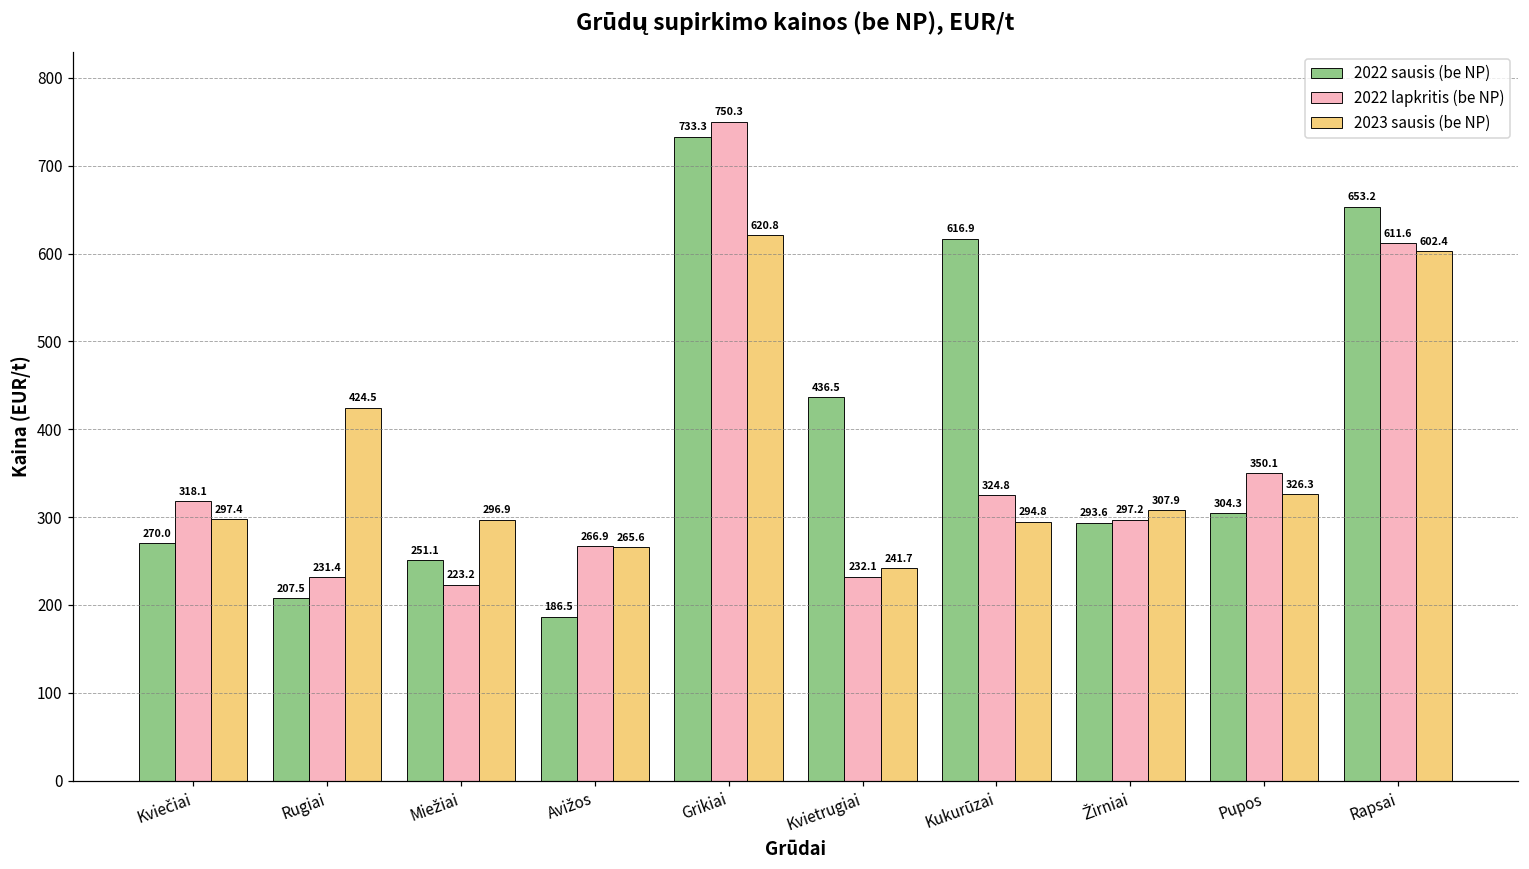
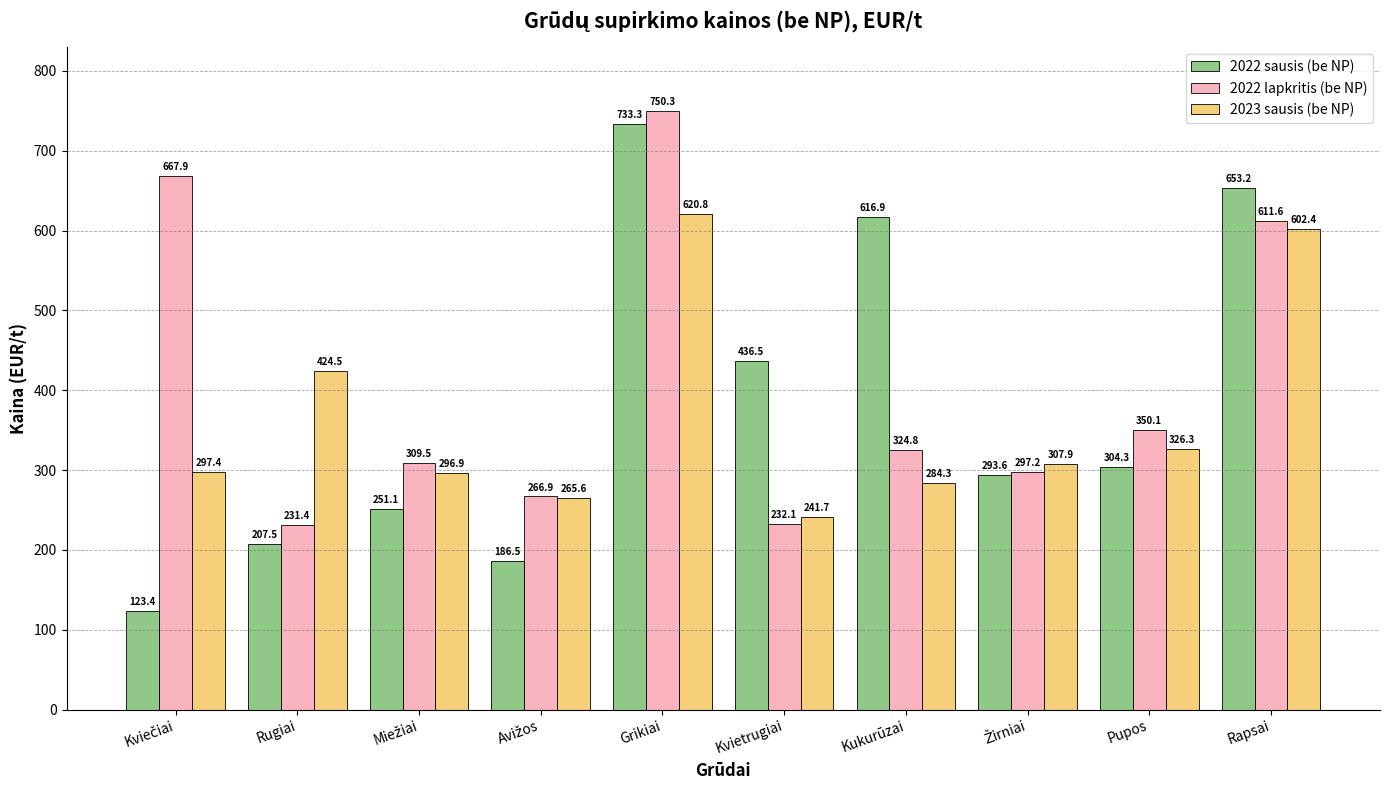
2022 sausis (be NP), Kviečiai: 270.0 -> 123.4
2022 lapkritis (be NP), Kviečiai: 318.1 -> 667.9
2022 lapkritis (be NP), Miežiai: 223.2 -> 309.5
2023 sausis (be NP), Kukurūzai: 294.8 -> 284.3
